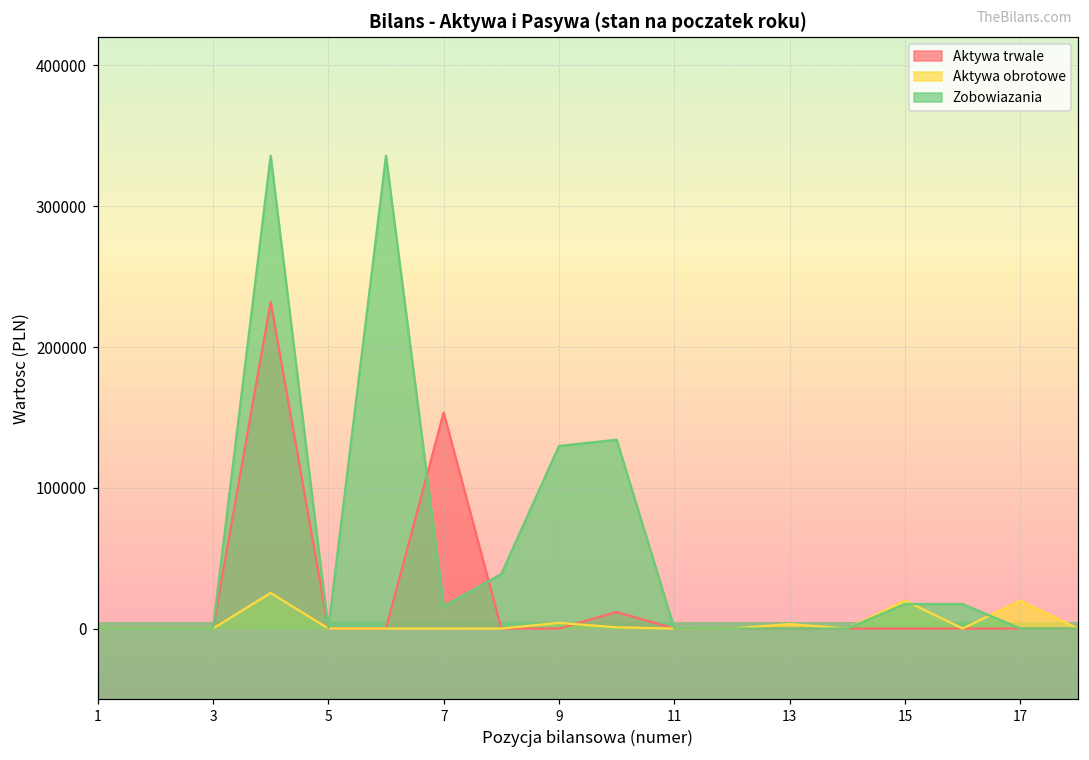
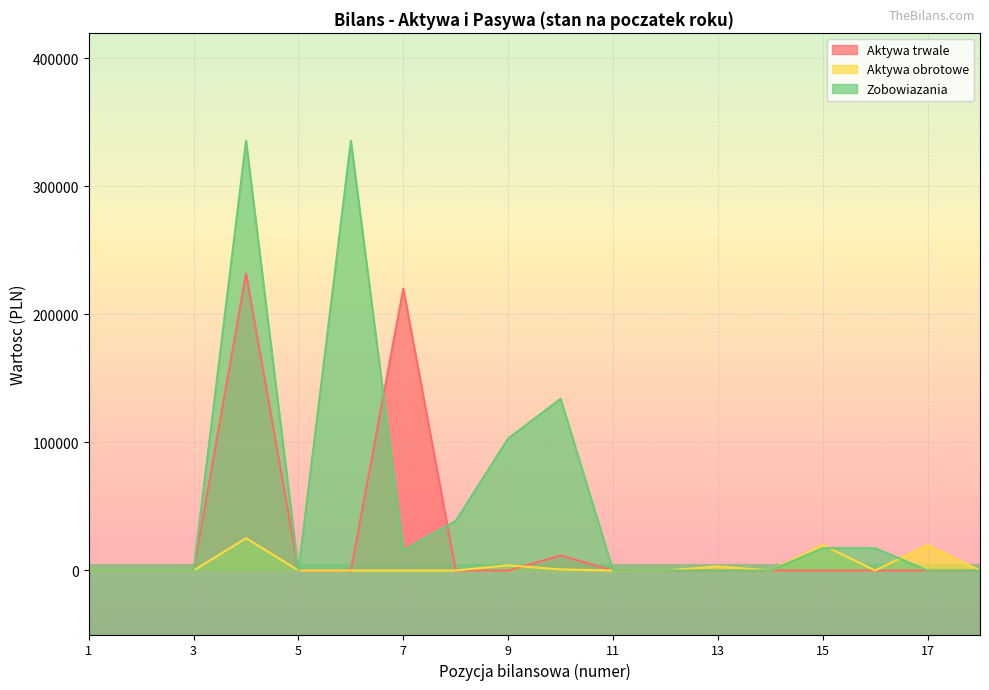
Aktywa trwale, 7: 153000 -> 220000
Zobowiazania, 9: 130000 -> 103000
